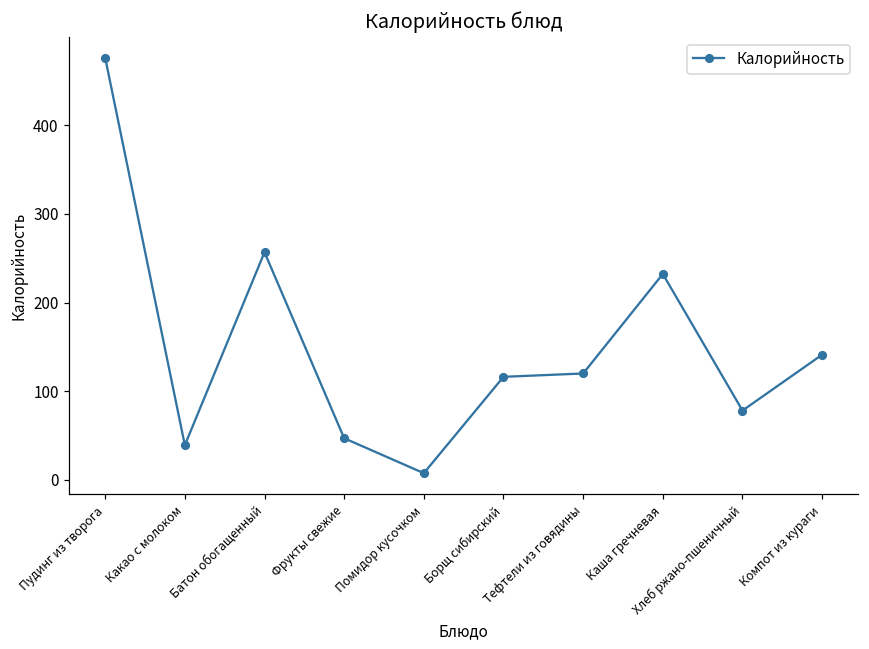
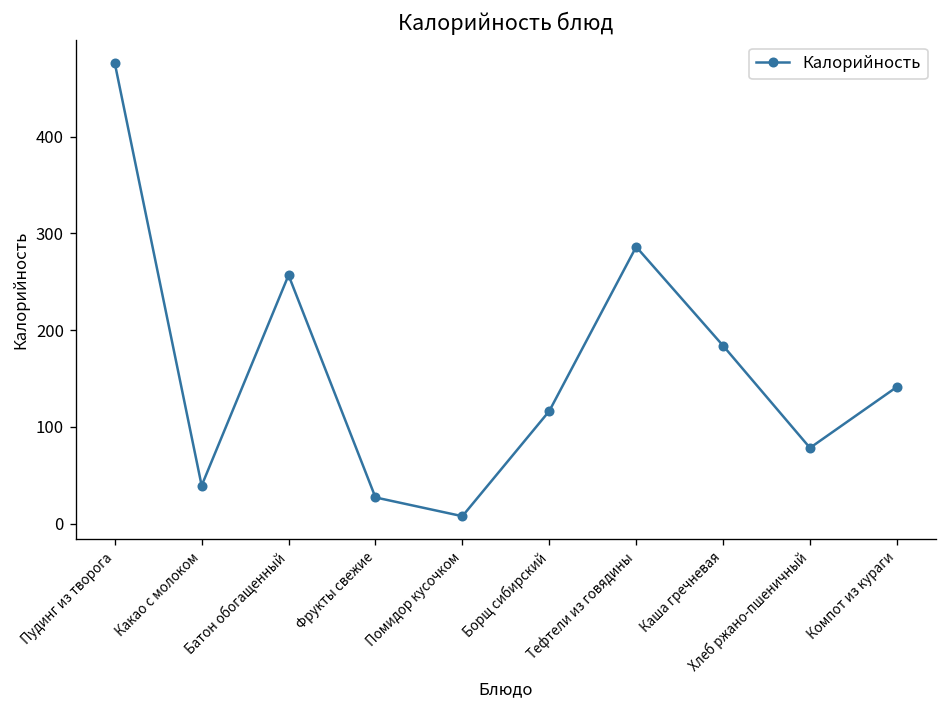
Фрукты свежие: 50 -> 30
Тефтели из говядины: 120 -> 290
Каша гречневая: 230 -> 180
